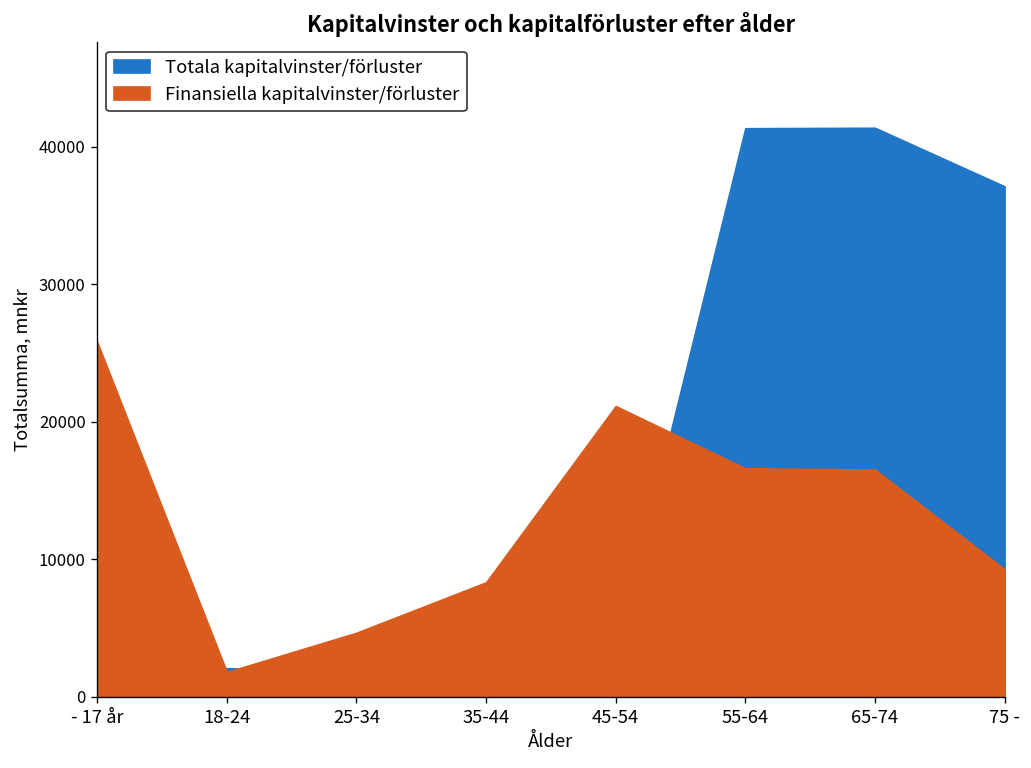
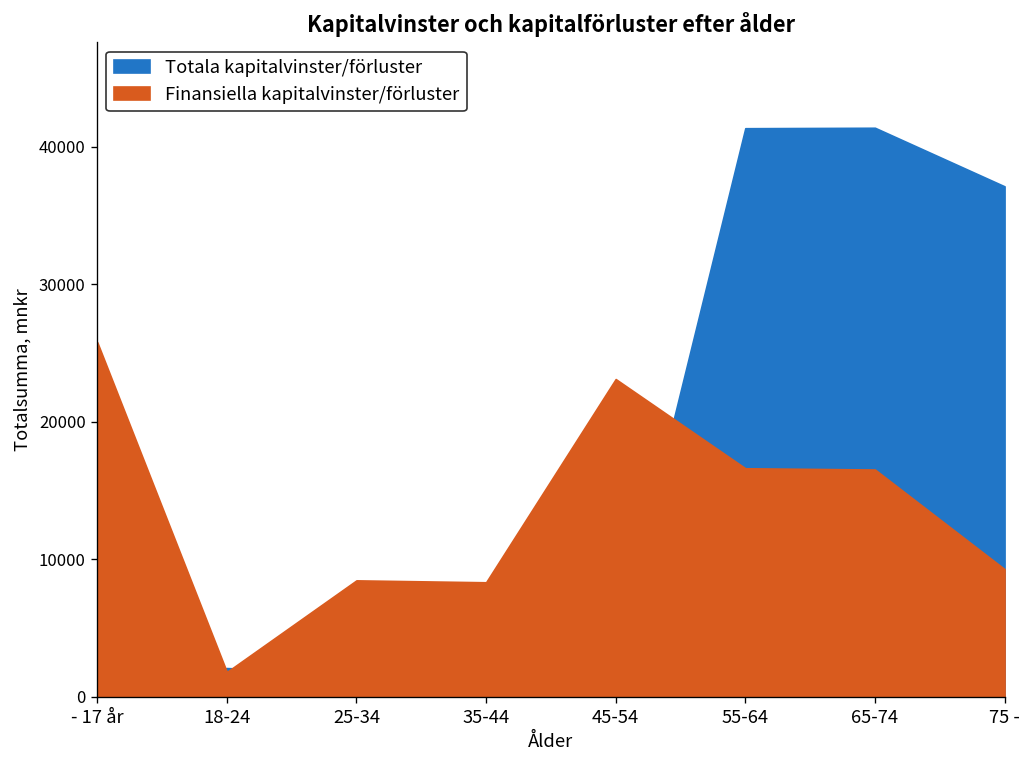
Finansiella kapitalvinster/förluster, 25-34: 4700 -> 8500
Finansiella kapitalvinster/förluster, 45-54: 21100 -> 23100
